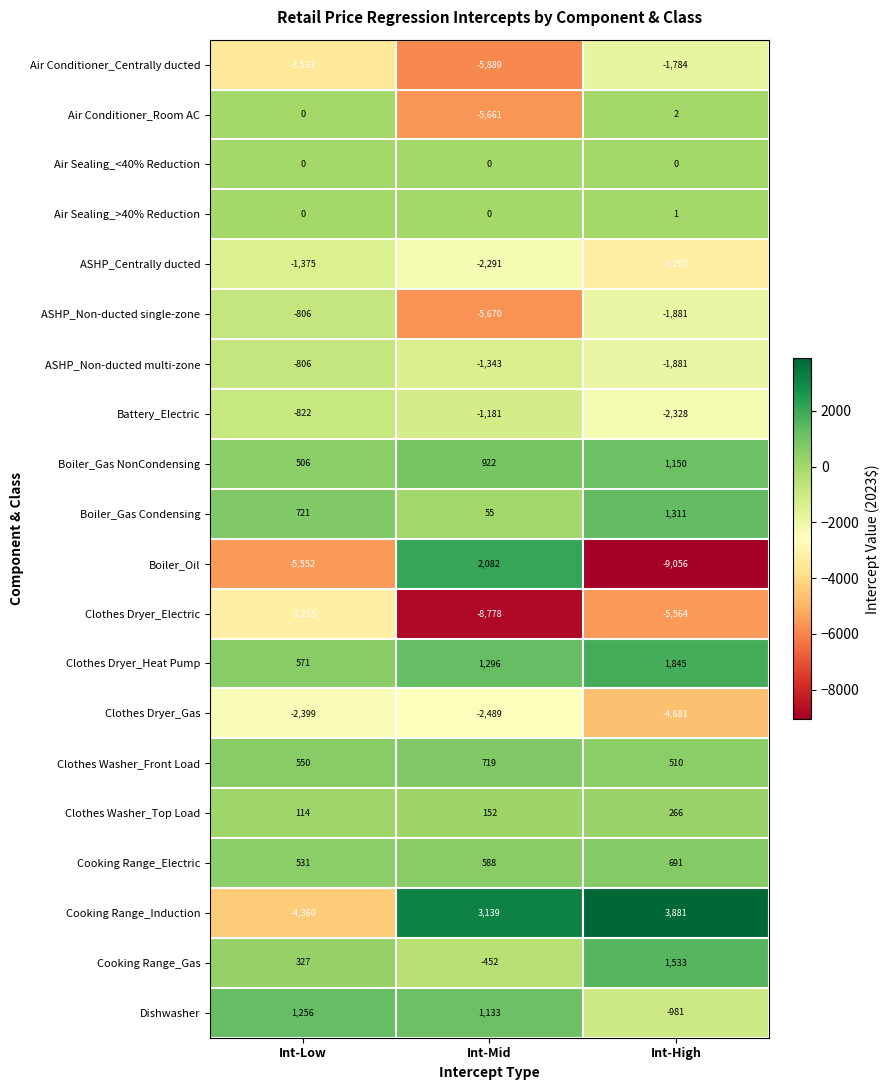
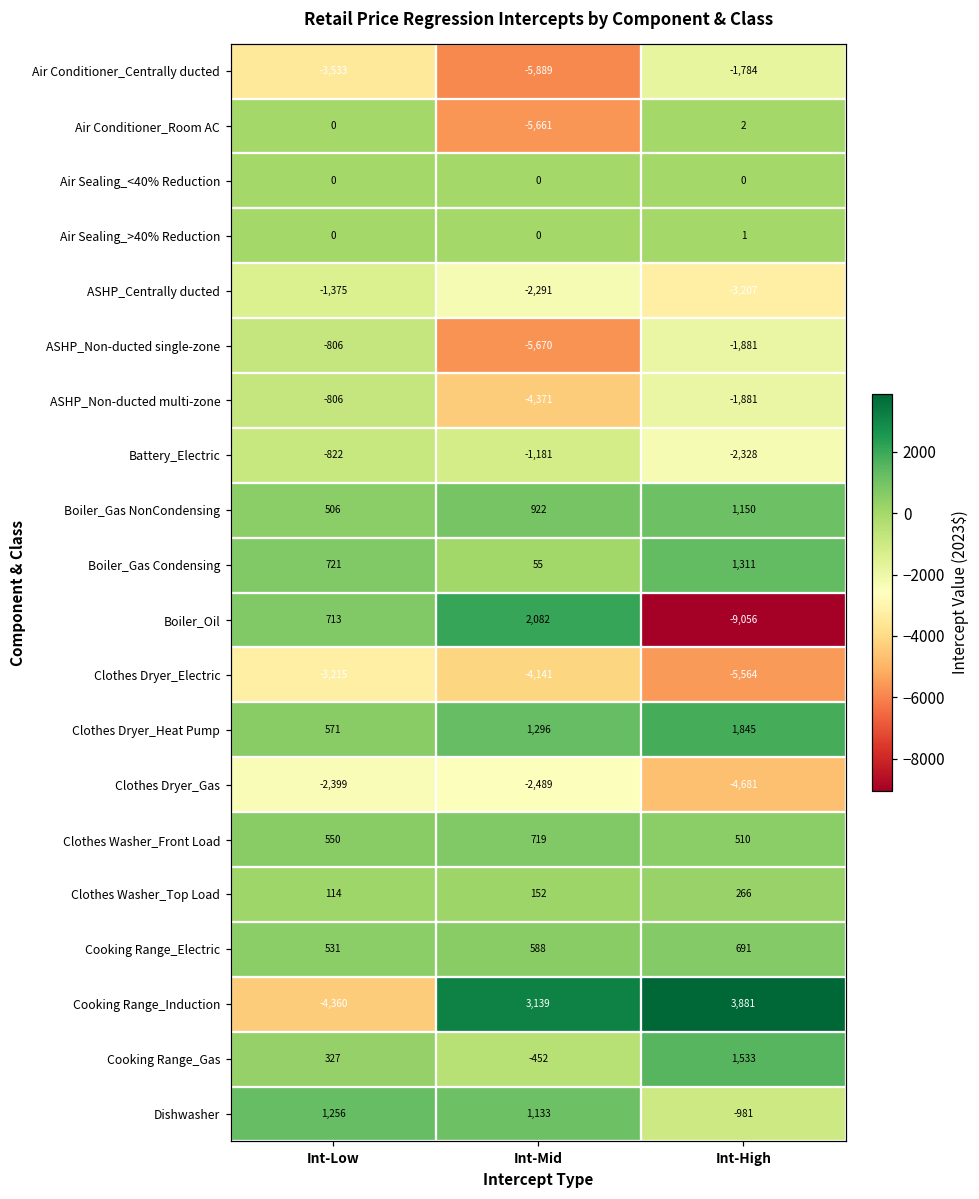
ASHP_Non-ducted multi-zone, Int-Mid: -1,343 -> -4,371
Boiler_Oil, Int-Low: -5,552 -> 713
Clothes Dryer_Electric, Int-Mid: -8,778 -> -4,141
